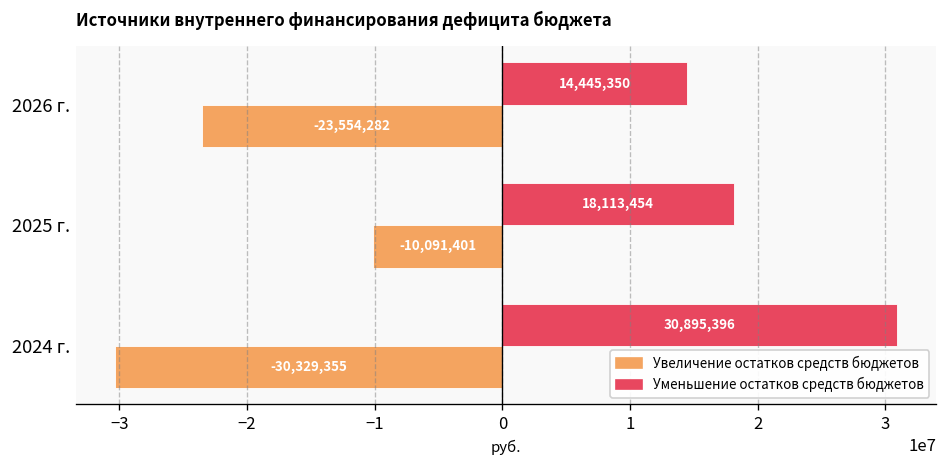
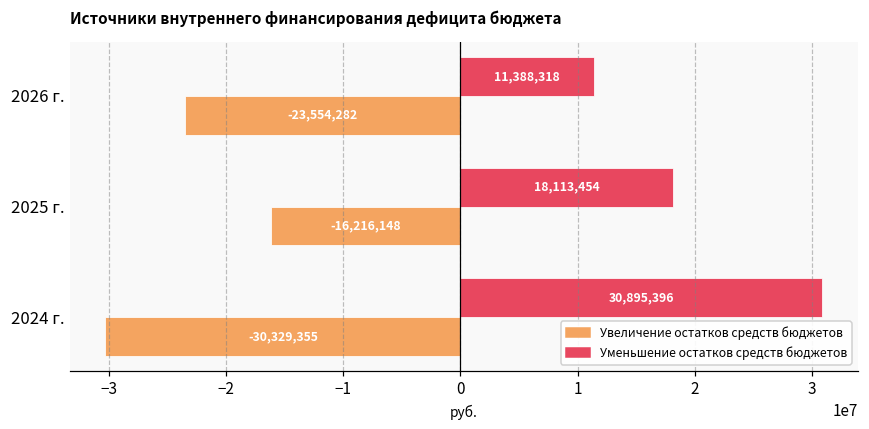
Уменьшение остатков средств бюджетов, 2026 г.: 14,445,350 -> 11,388,318
Увеличение остатков средств бюджетов, 2025 г.: -10,091,401 -> -16,216,148
